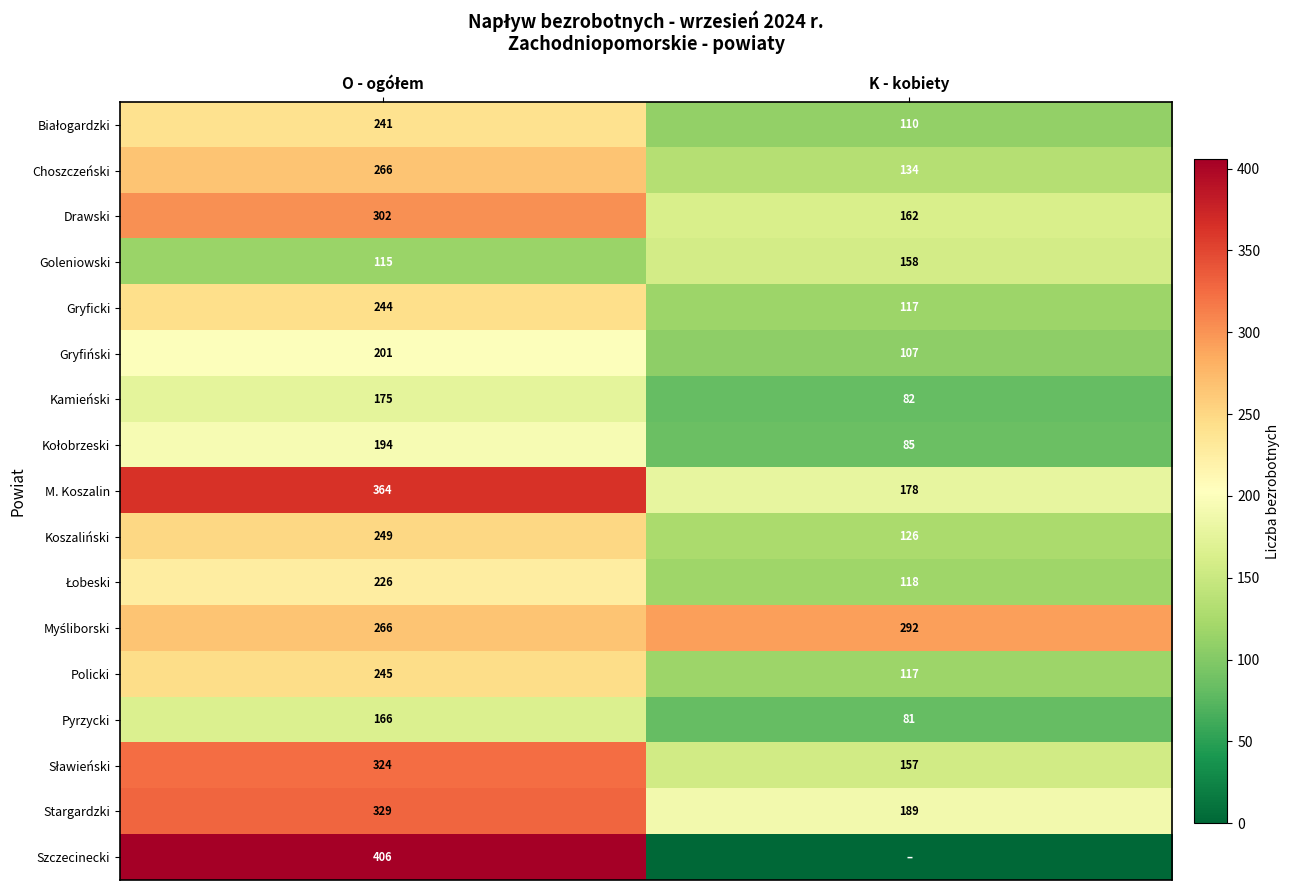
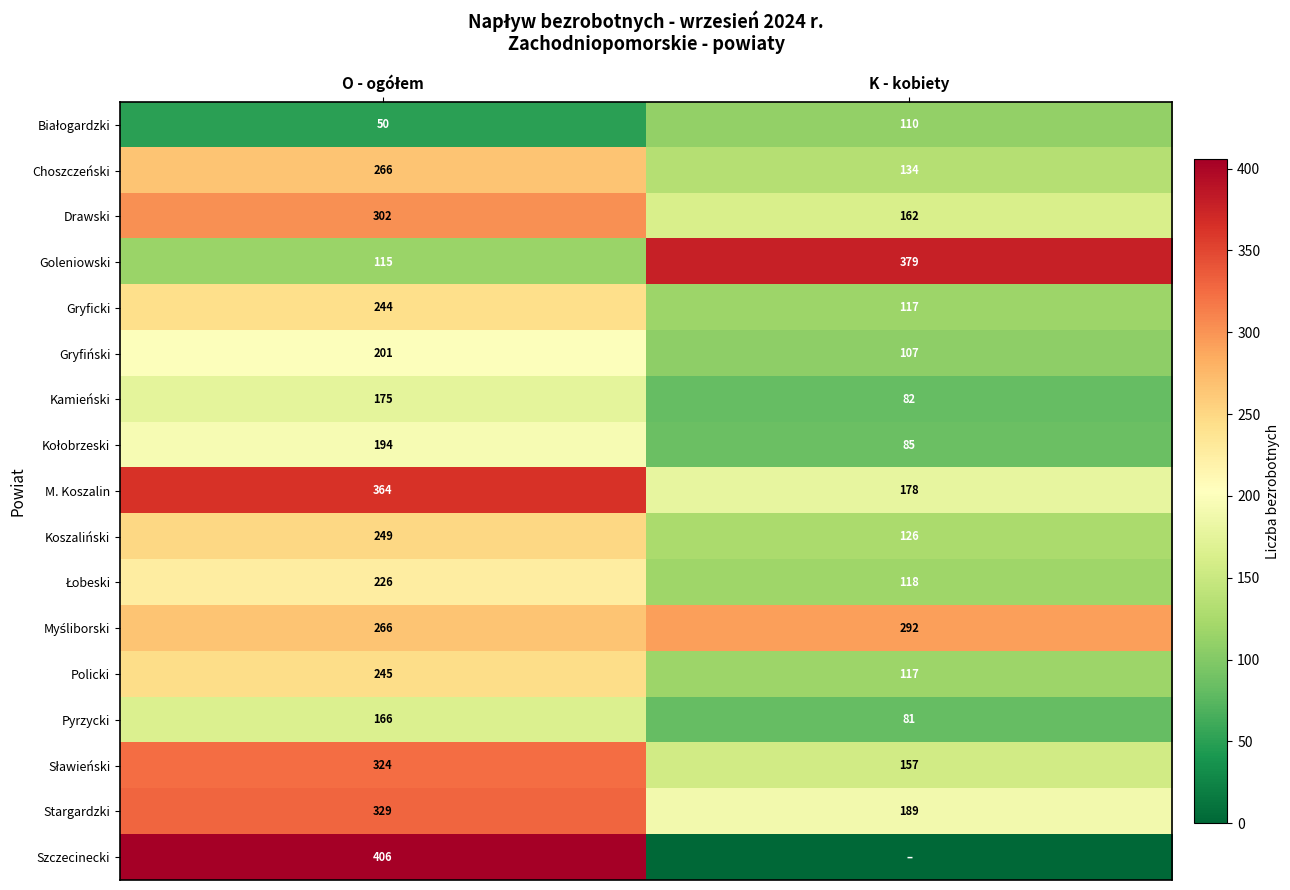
Białogardzki, O - ogółem: 241 -> 50
Goleniowski, K - kobiety: 158 -> 379
